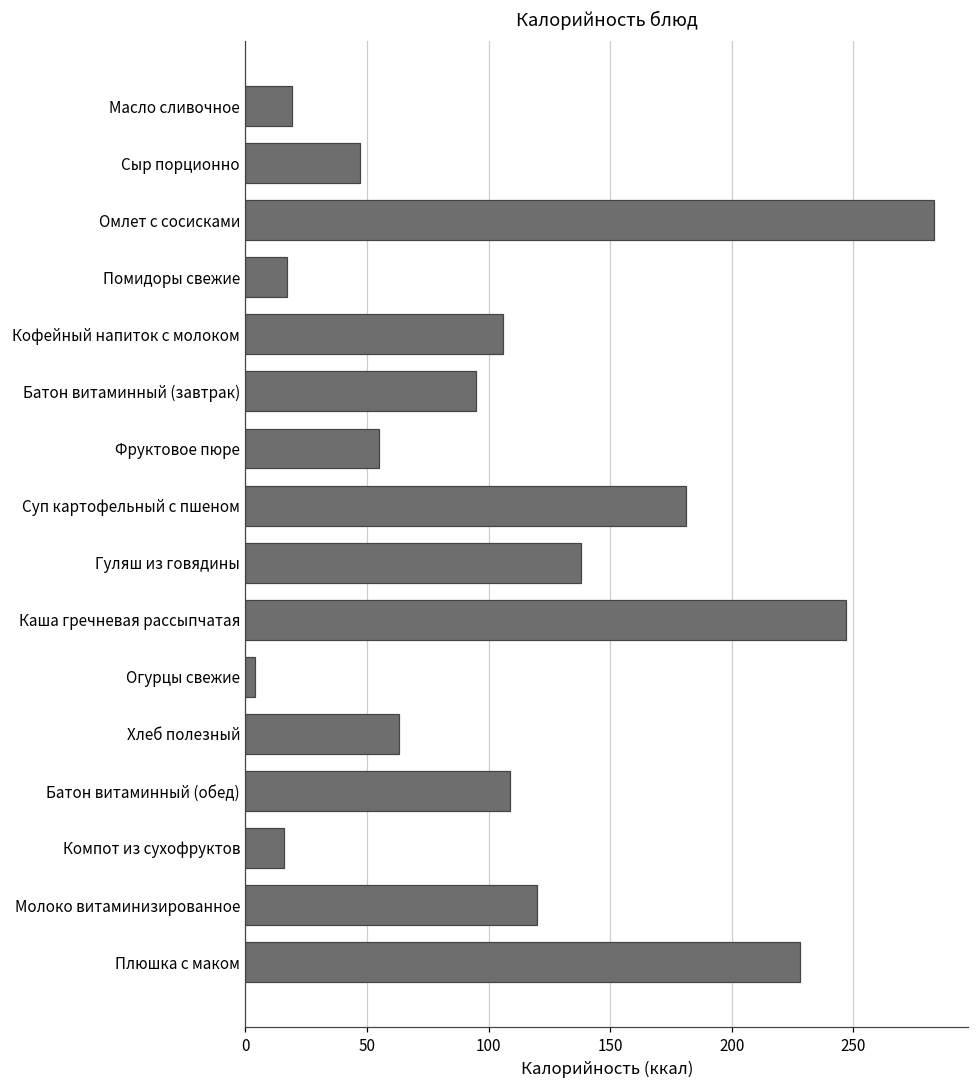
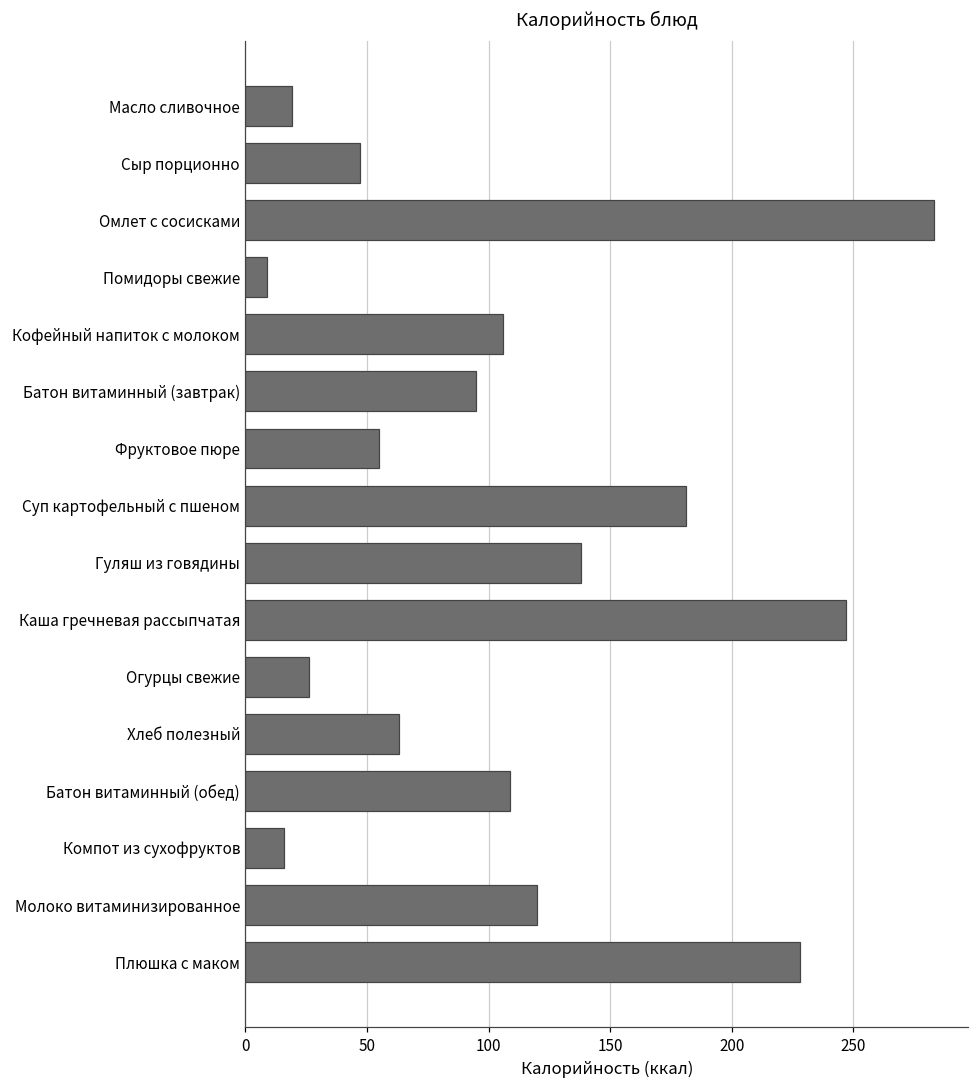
Помидоры свежие: 17 -> 9
Огурцы свежие: 4 -> 26
